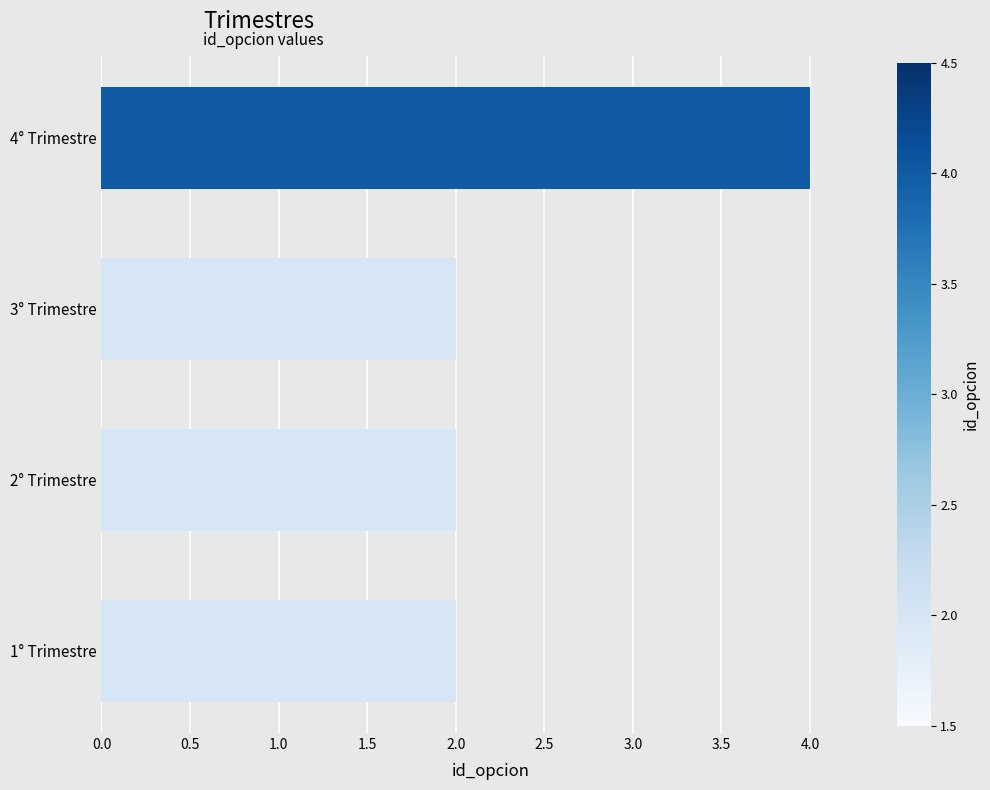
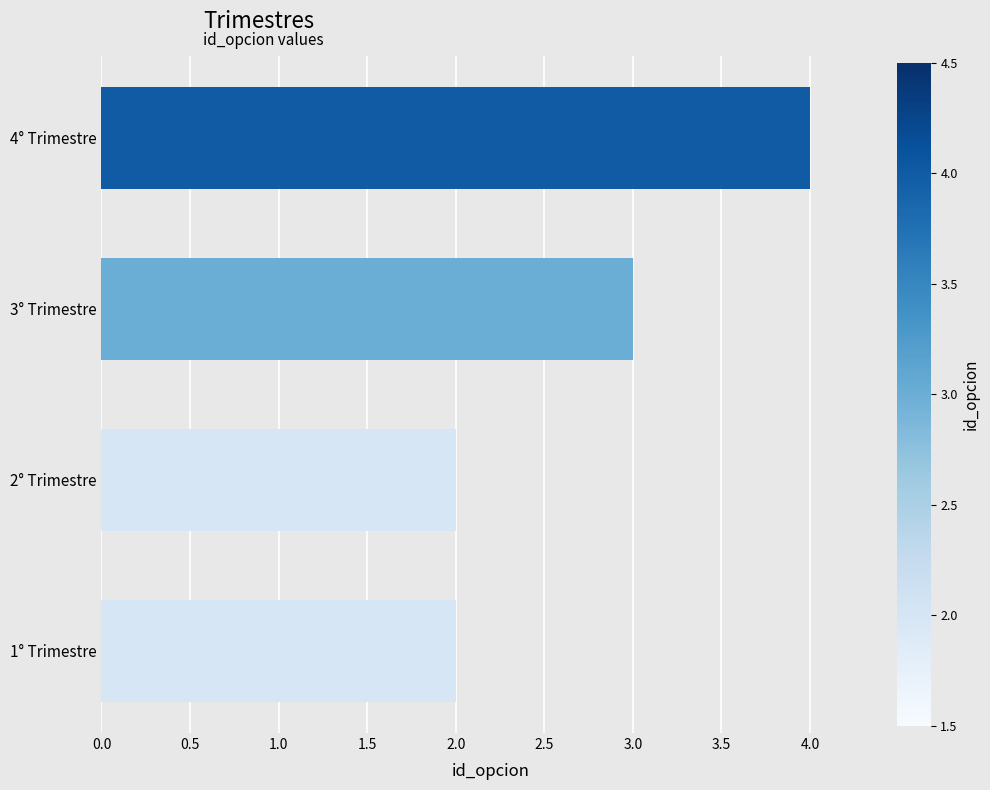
3° Trimestre: 2 -> 3
